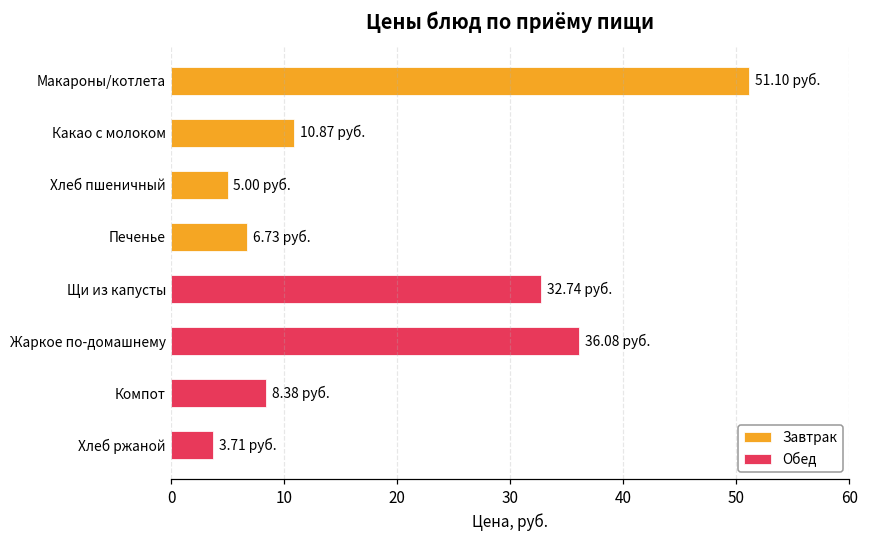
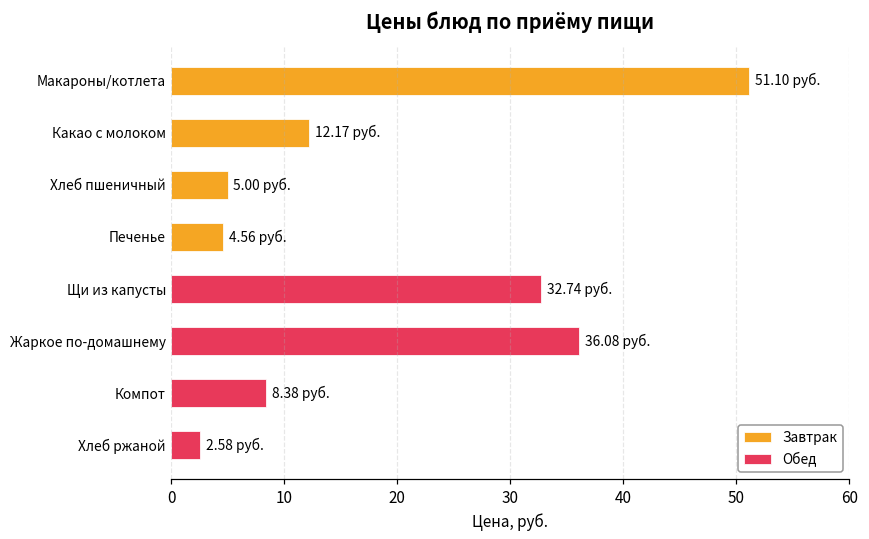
Завтрак, Какао с молоком: 10.87 -> 12.17
Завтрак, Печенье: 6.73 -> 4.56
Обед, Хлеб ржаной: 3.71 -> 2.58
